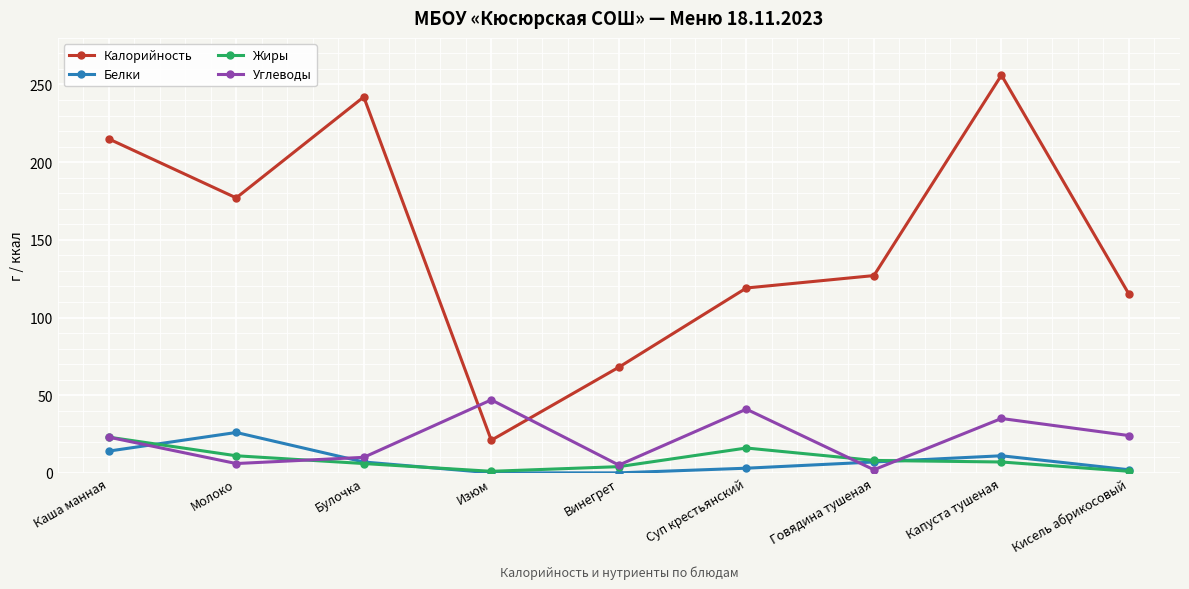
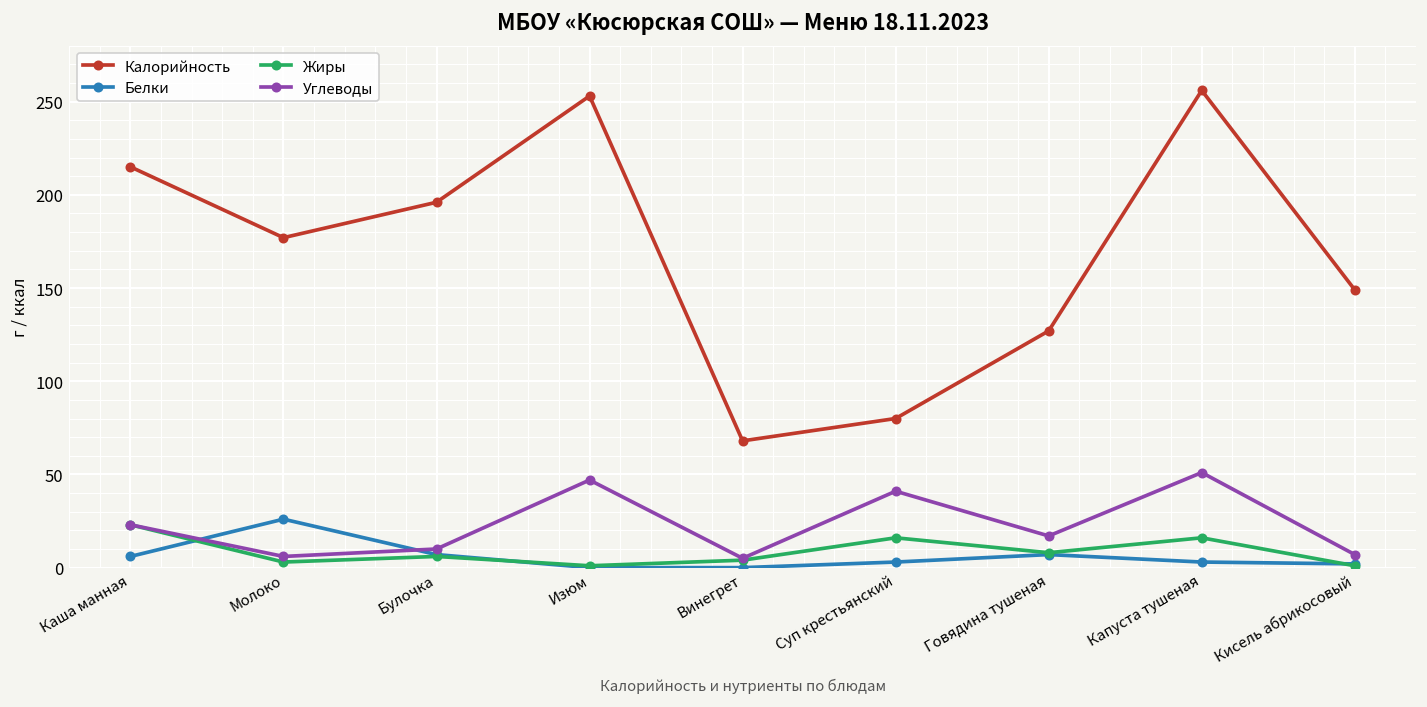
Белки, Каша манная: 14 -> 6
Жиры, Молоко: 11 -> 3
Калорийность, Булочка: 242 -> 196
Калорийность, Изюм: 21 -> 253
Калорийность, Суп крестьянский: 119 -> 80
Углеводы, Говядина тушеная: 2 -> 17
Белки, Капуста тушеная: 11 -> 3
Жиры, Капуста тушеная: 7 -> 16
Углеводы, Капуста тушеная: 35 -> 51
Калорийность, Кисель абрикосовый: 115 -> 149
Углеводы, Кисель абрикосовый: 24 -> 7
